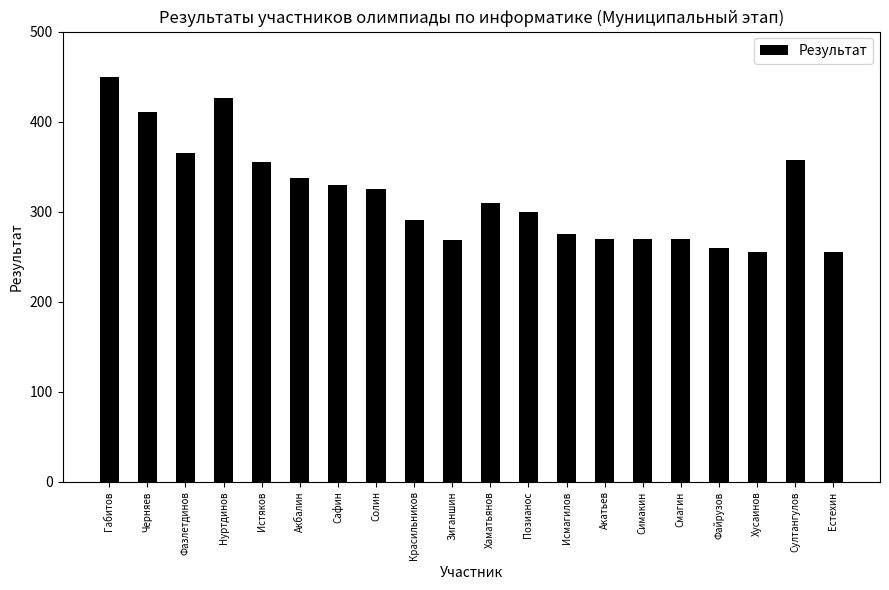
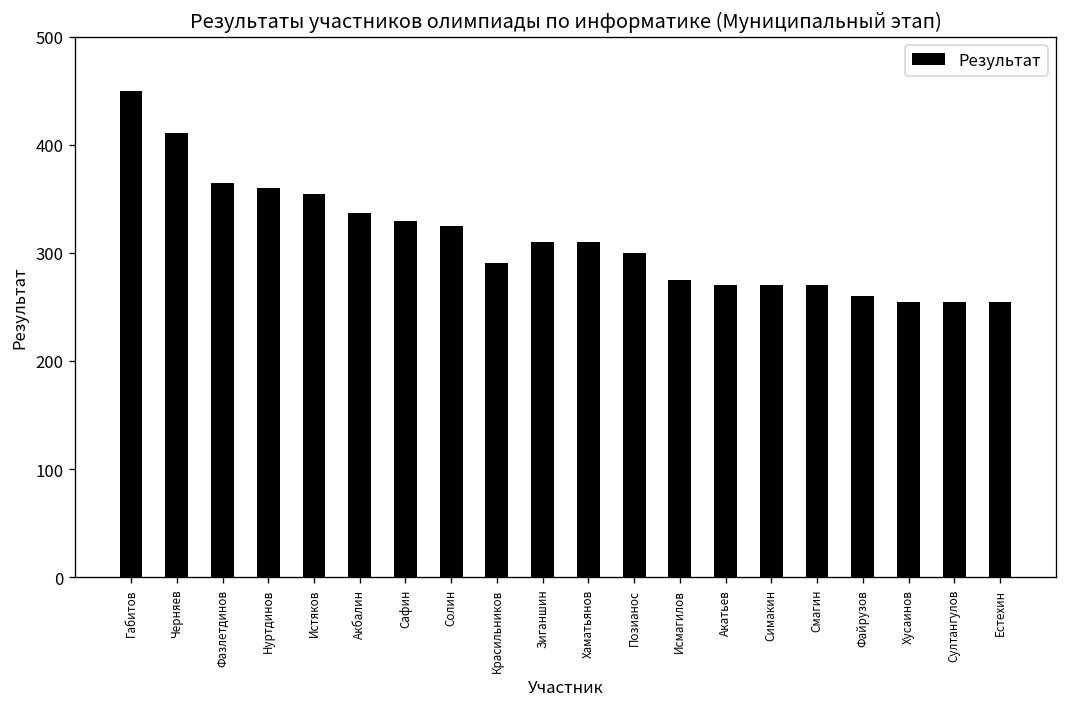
Нуртдинов: 430 -> 360
Зиганшин: 270 -> 310
Султангулов: 360 -> 260
